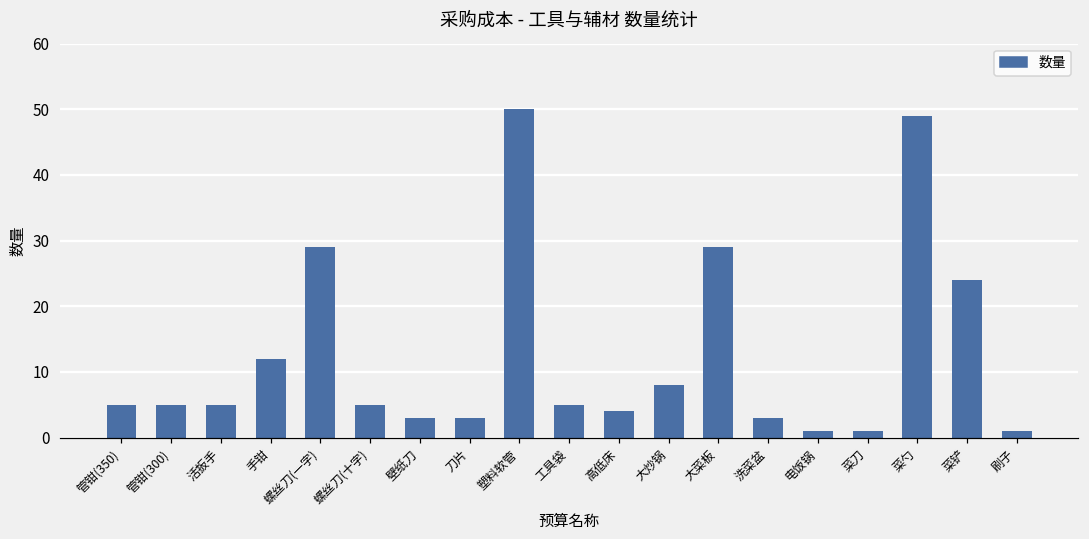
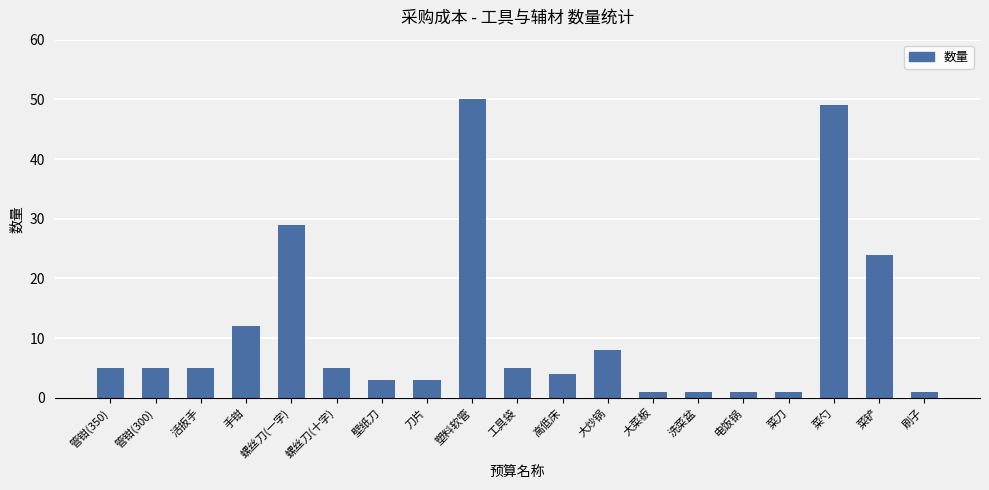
大菜板: 29 -> 1
洗菜盆: 3 -> 1
